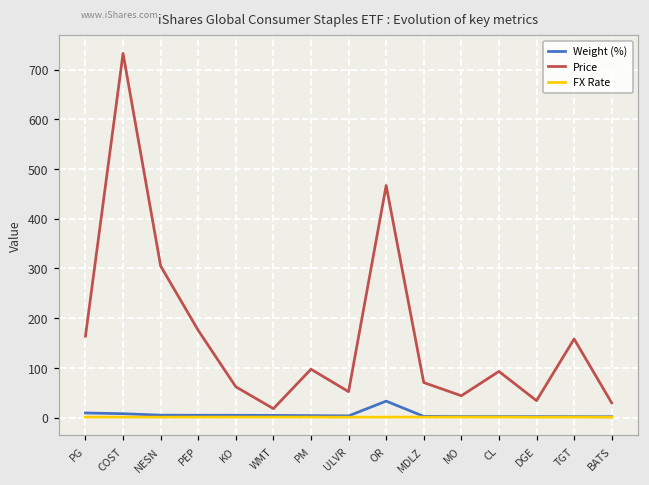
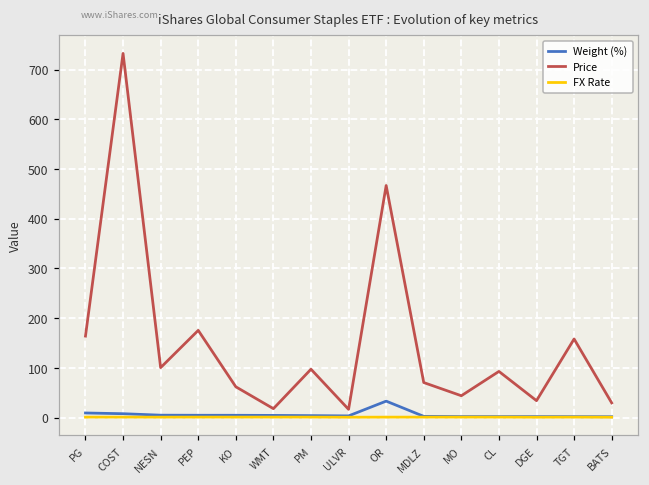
Price, NESN: 300 -> 100
Price, ULVR: 50 -> 20
